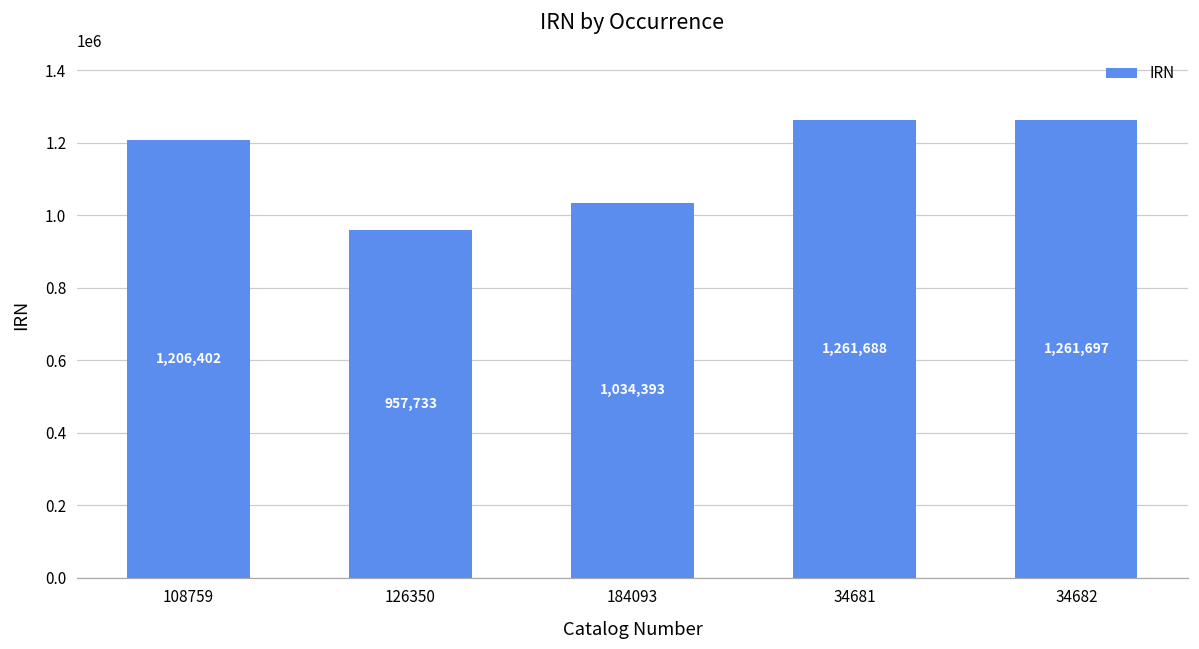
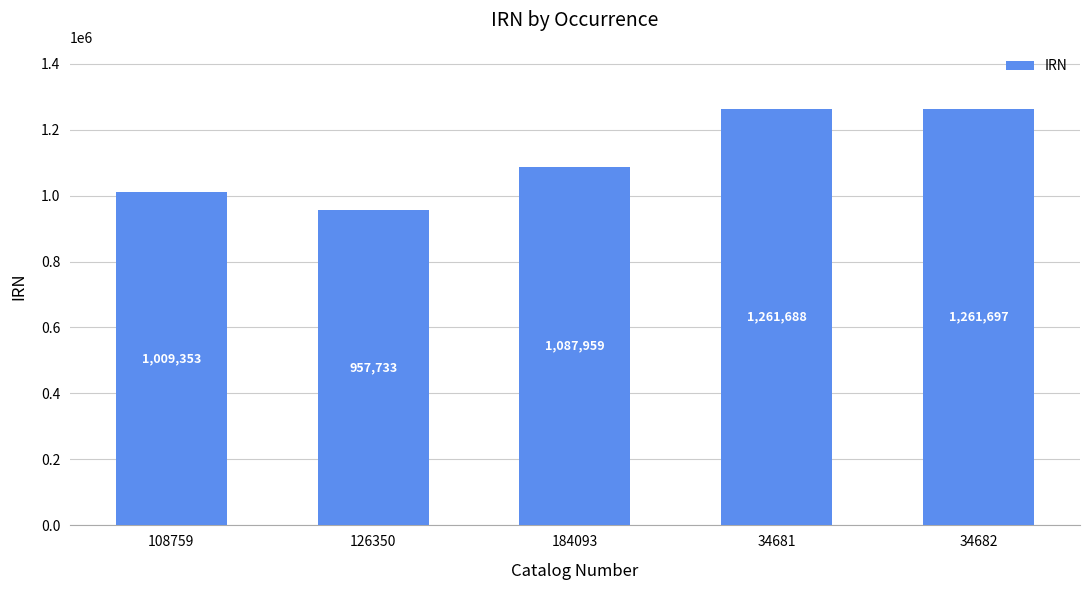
108759: 1,206,402 -> 1,009,353
184093: 1,034,393 -> 1,087,959
